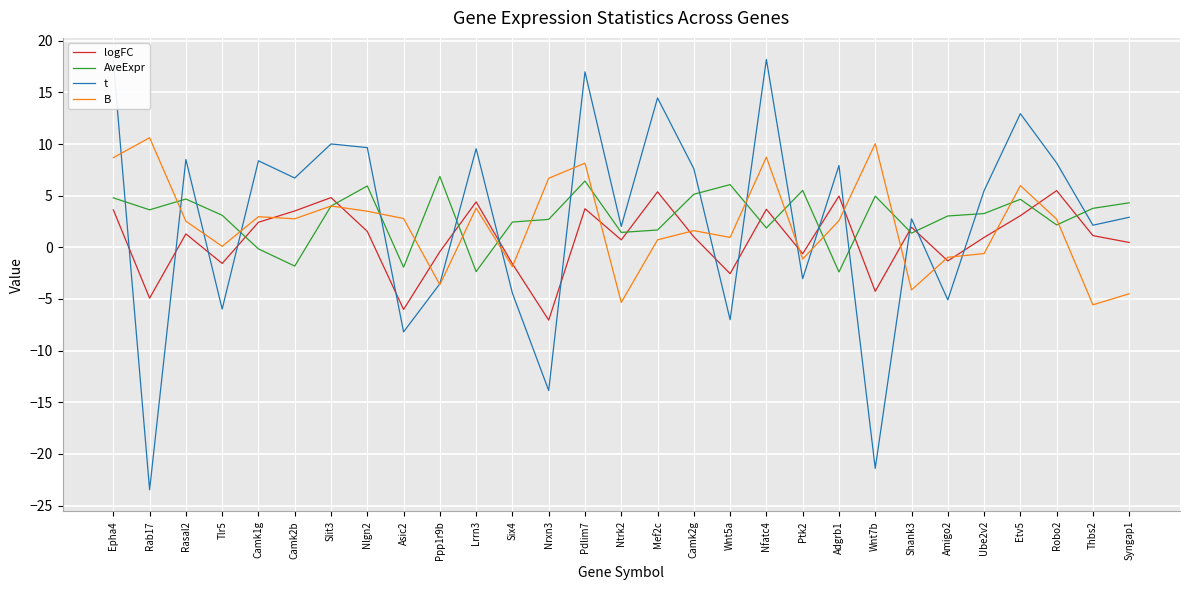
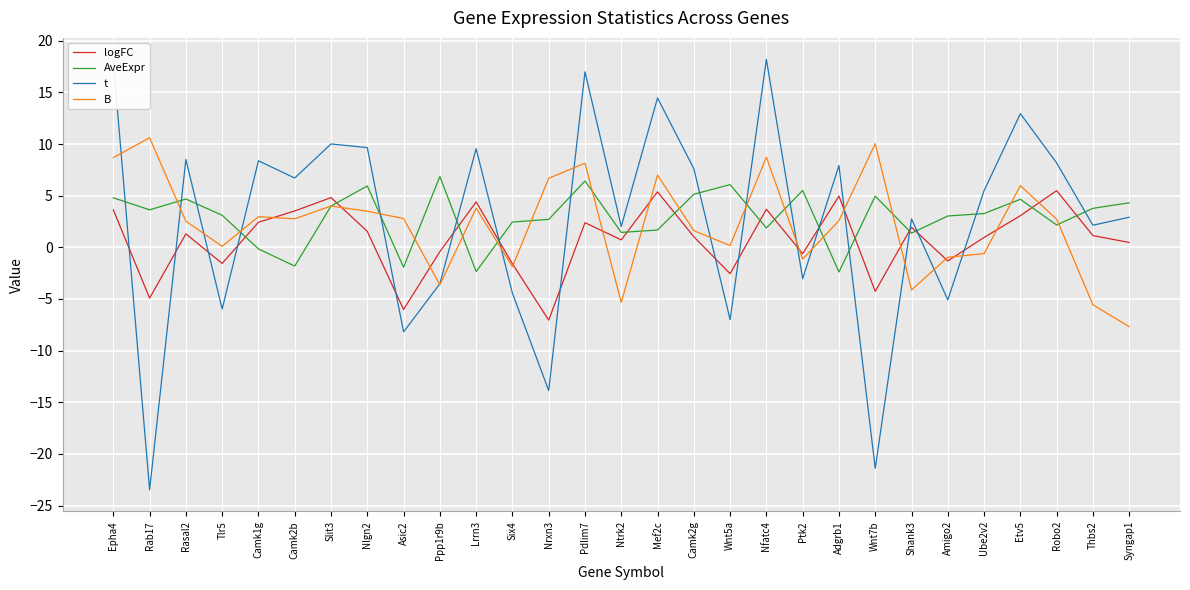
logFC, Pdlim7: 3.7 -> 2.4
B, Mef2c: 0.7 -> 7.0
B, Wnt5a: 1.0 -> 0.2
B, Syngap1: -4.5 -> -7.7
